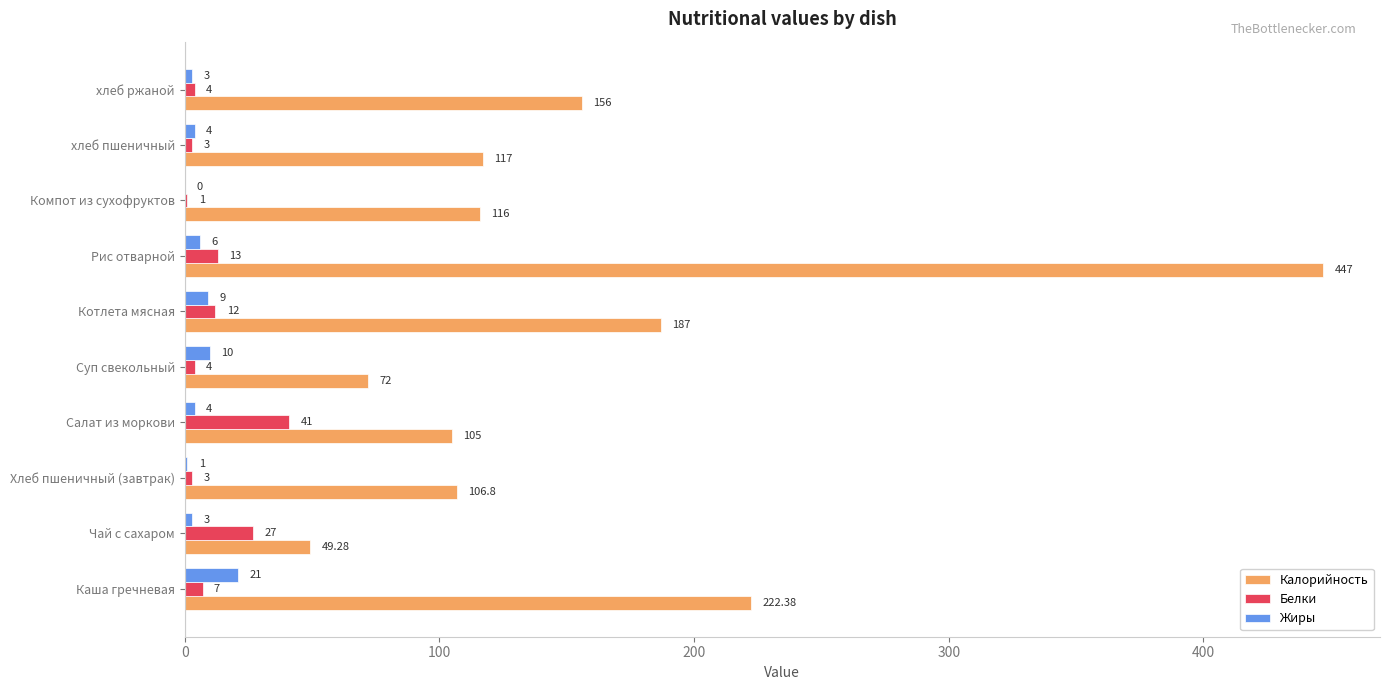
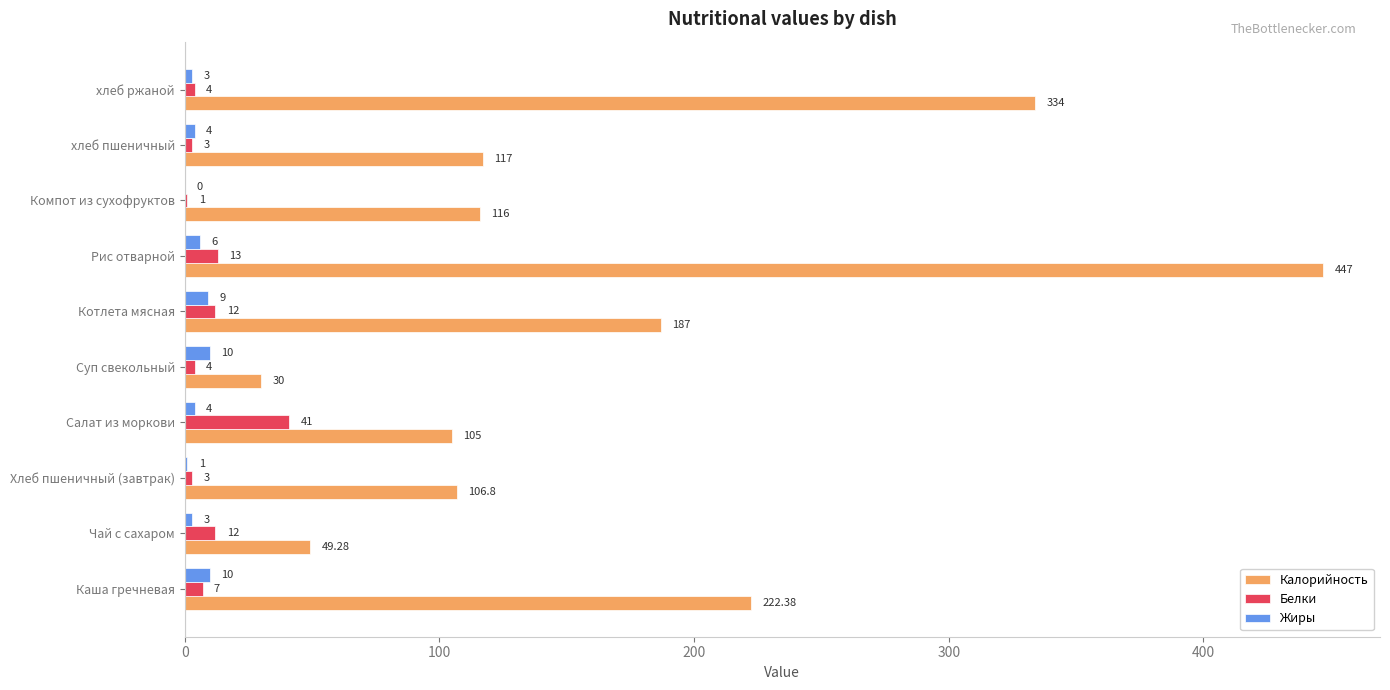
Калорийность, хлеб ржаной: 156 -> 334
Калорийность, Суп свекольный: 72 -> 30
Белки, Чай с сахаром: 27 -> 12
Жиры, Каша гречневая: 21 -> 10
